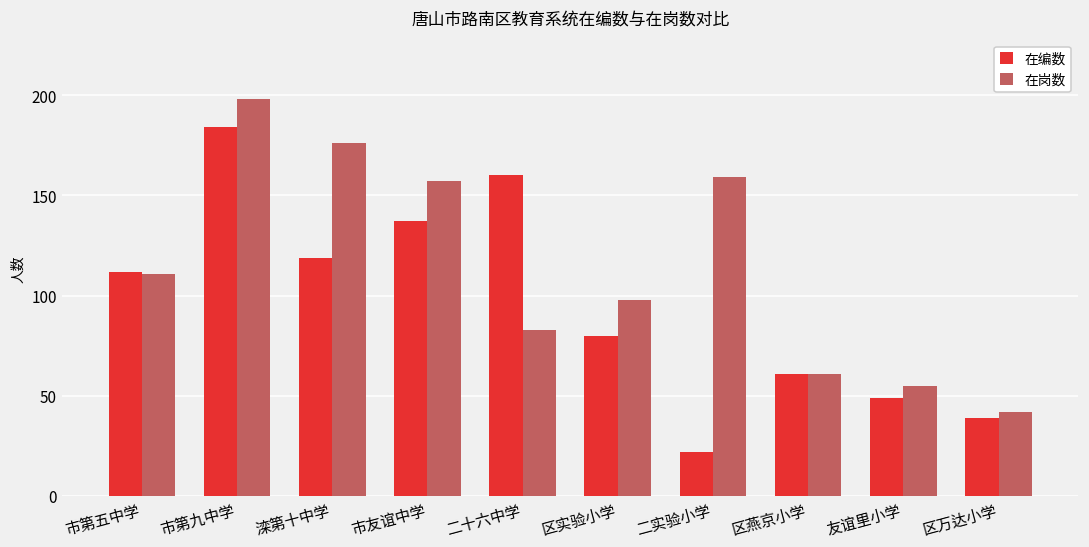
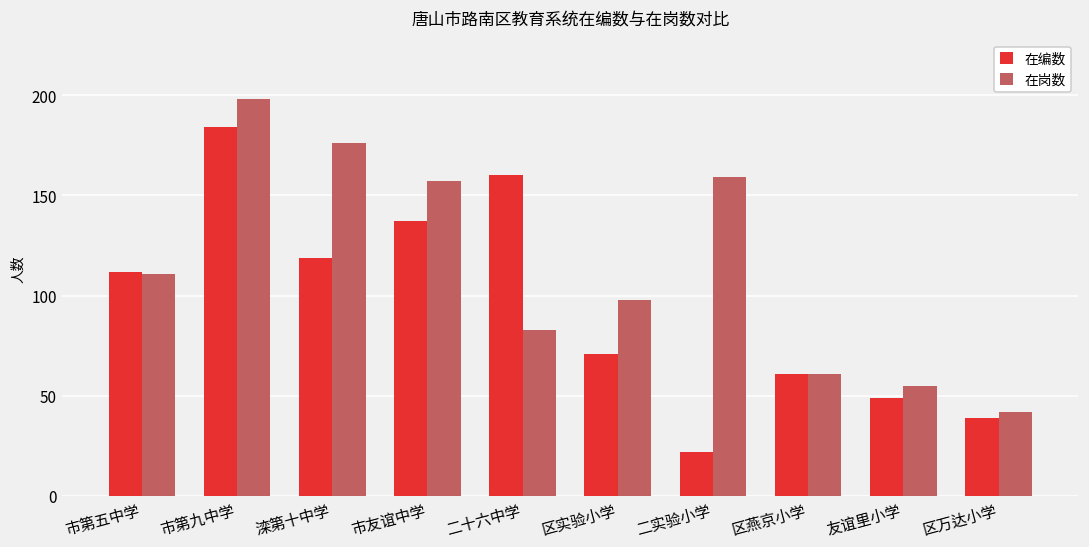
在编数, 区实验小学: 80 -> 71
